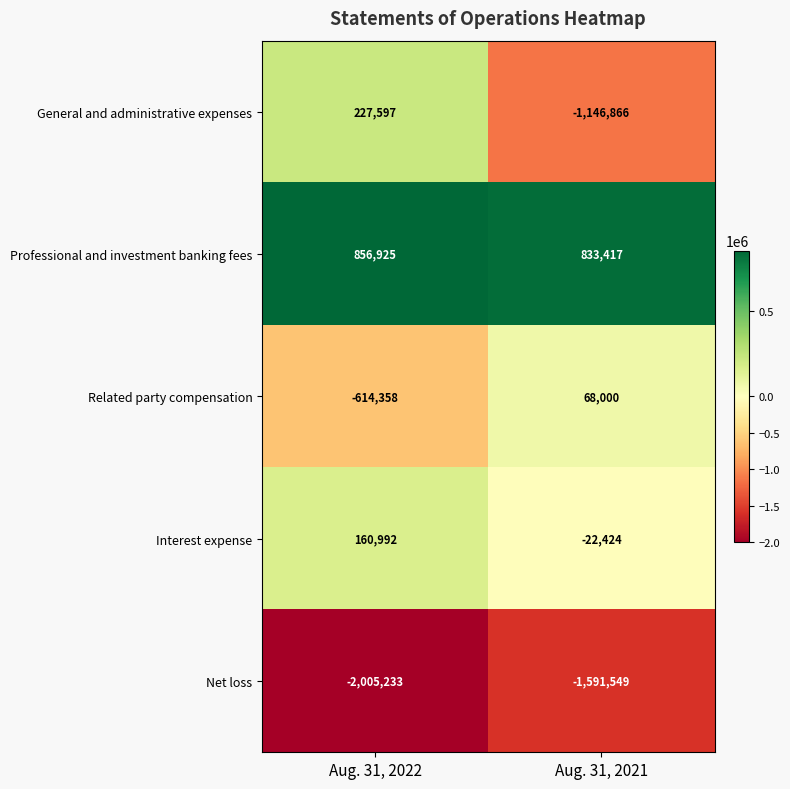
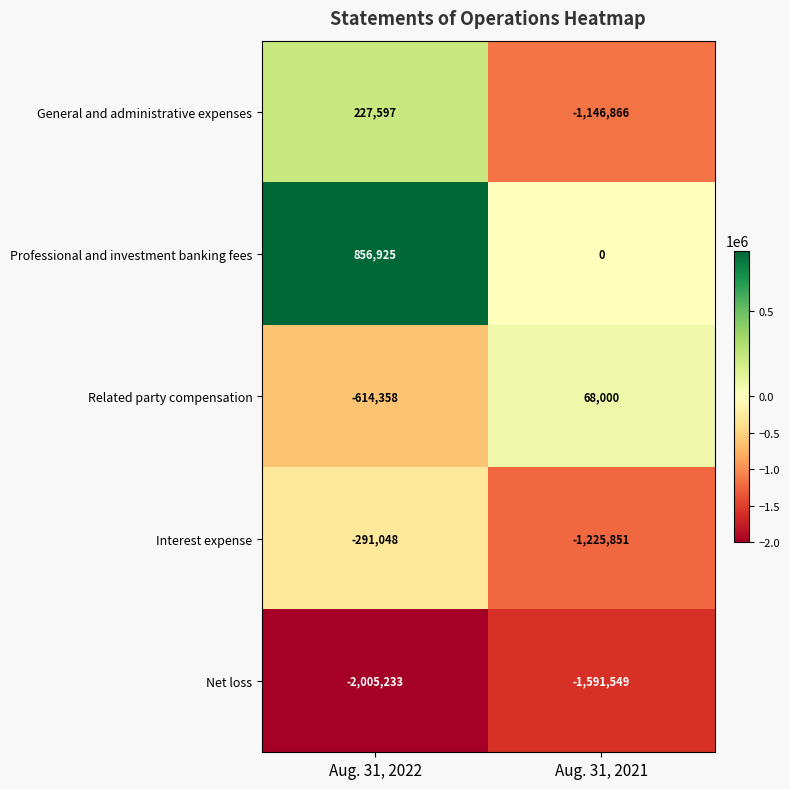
Professional and investment banking fees, Aug. 31, 2021: 833,417 -> 0
Interest expense, Aug. 31, 2022: 160,992 -> -291,048
Interest expense, Aug. 31, 2021: -22,424 -> -1,225,851
